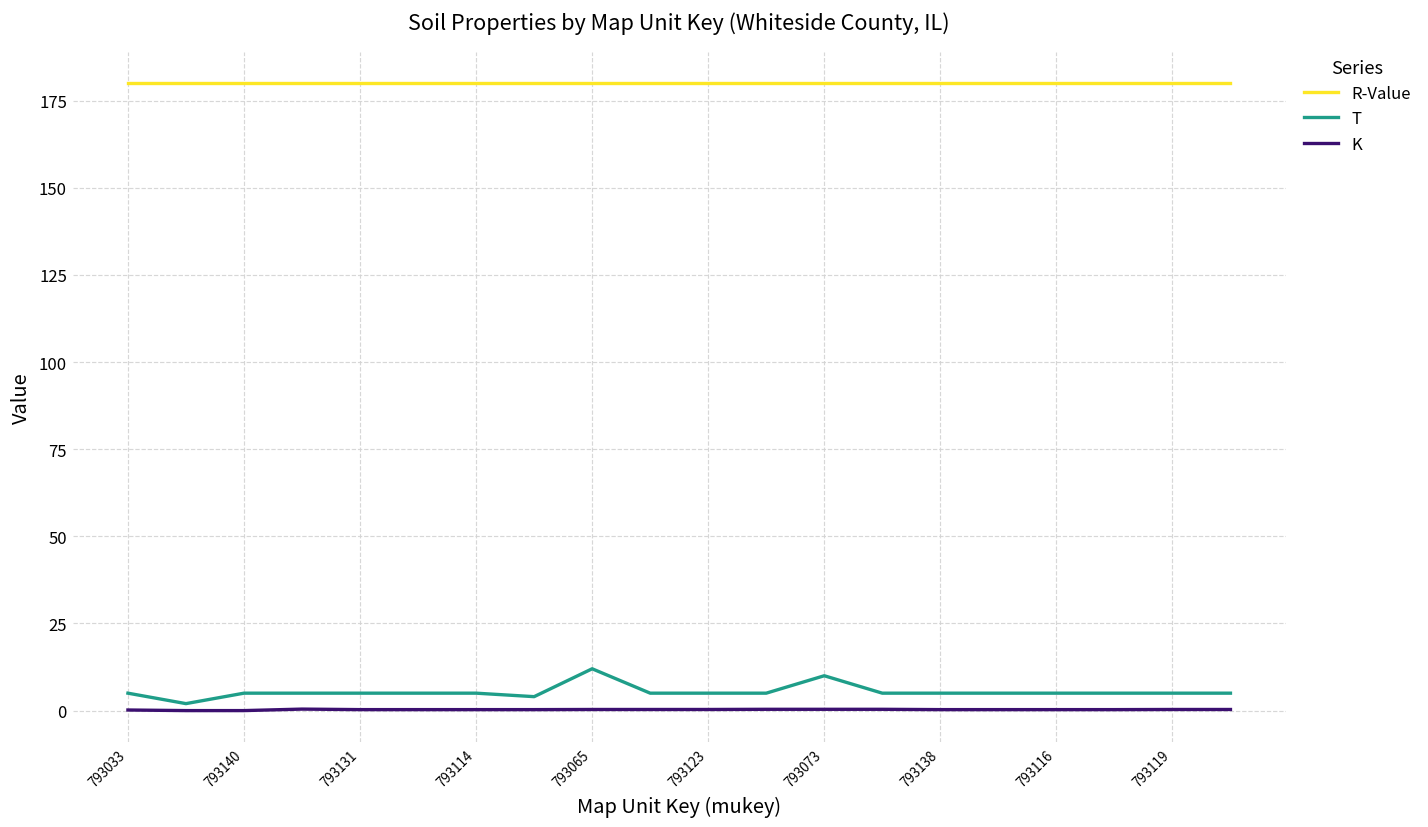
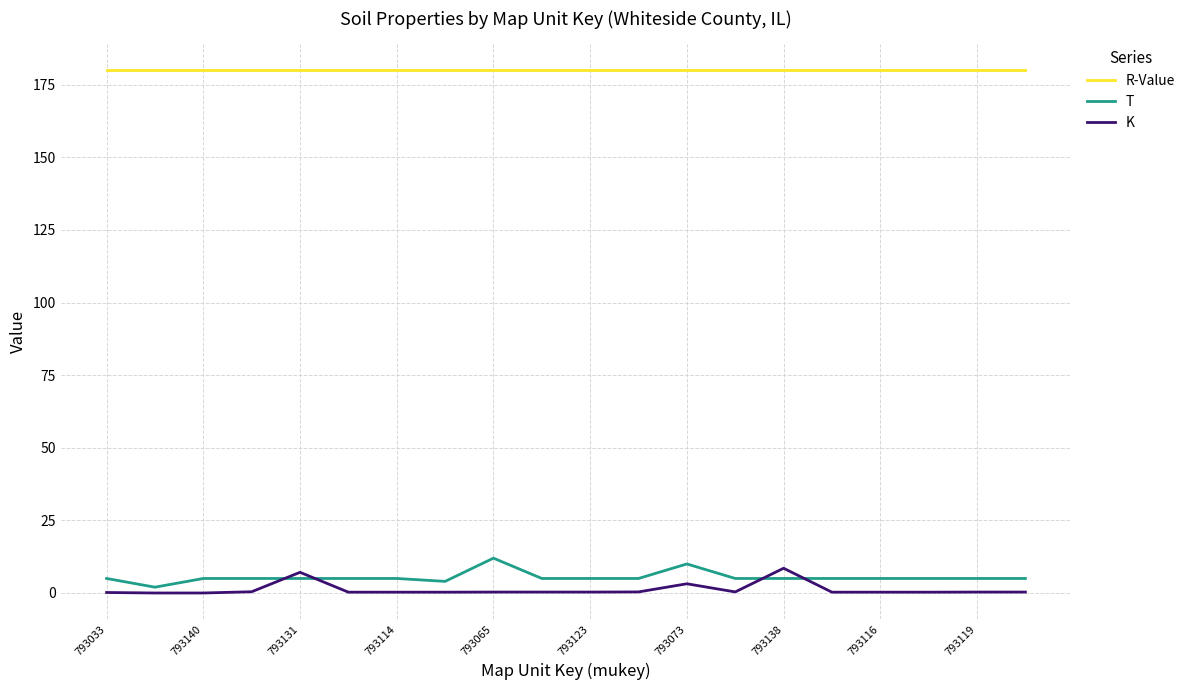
K, 793131: 0 -> 7
K, 793073: 0 -> 3
K, 793138: 0 -> 9
